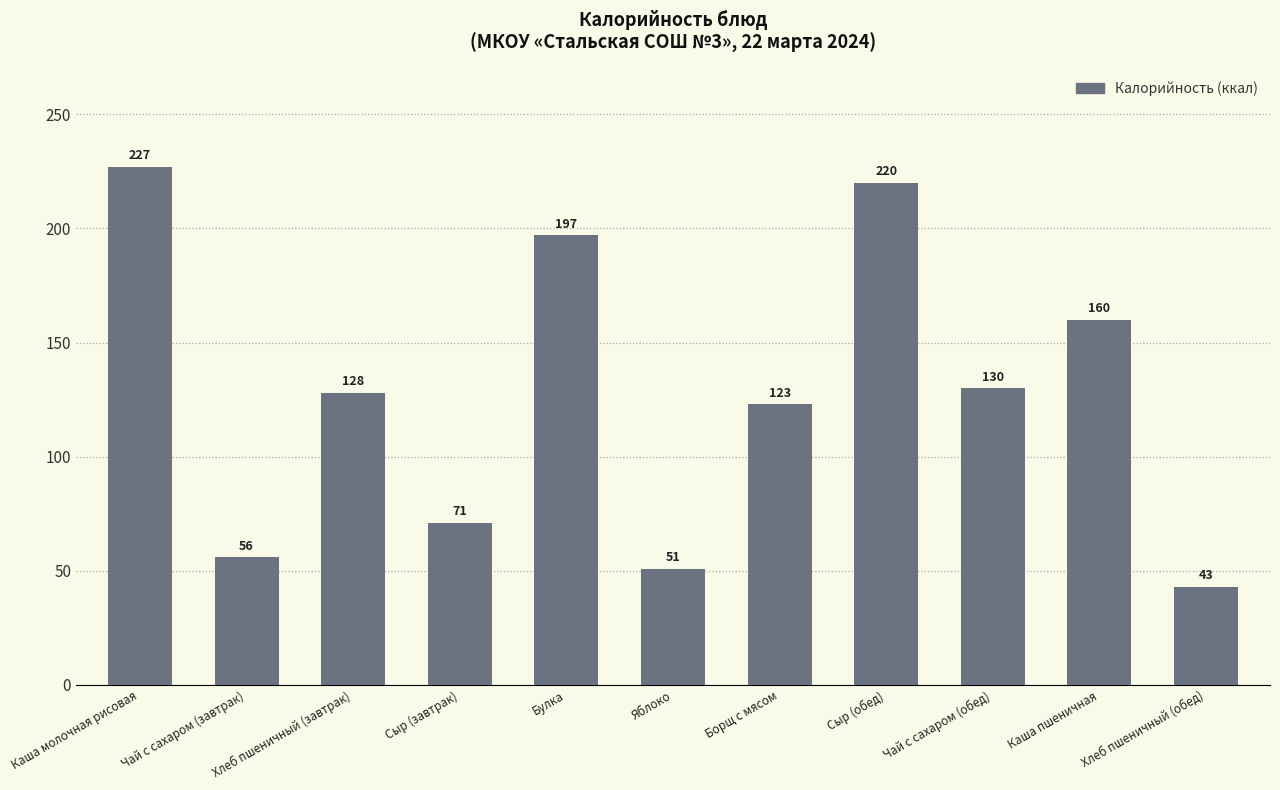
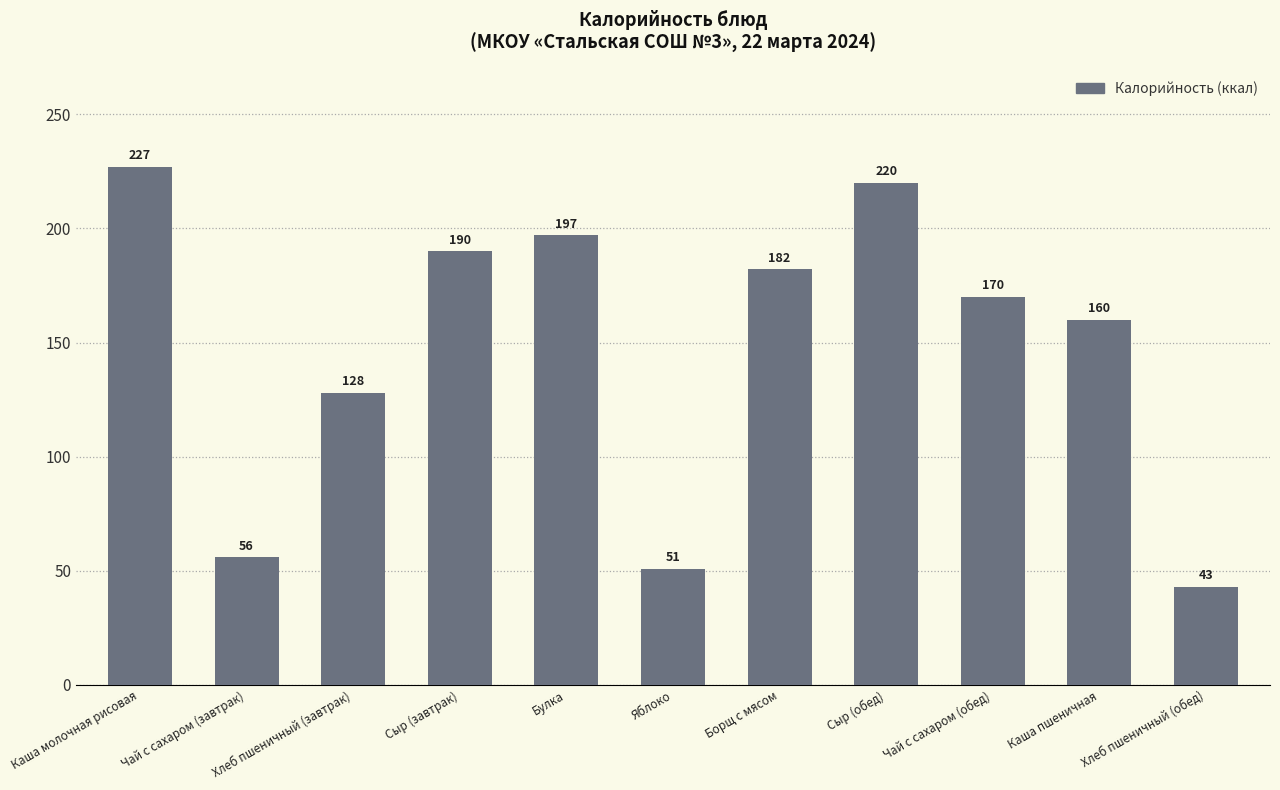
Сыр (завтрак): 71 -> 190
Борщ с мясом: 123 -> 182
Чай с сахаром (обед): 130 -> 170
